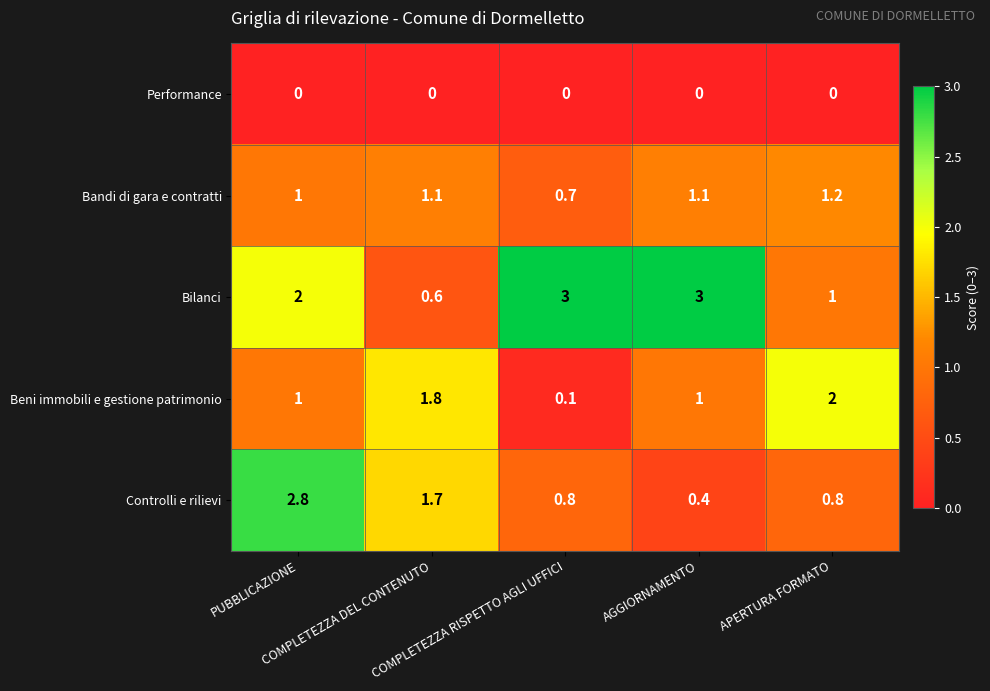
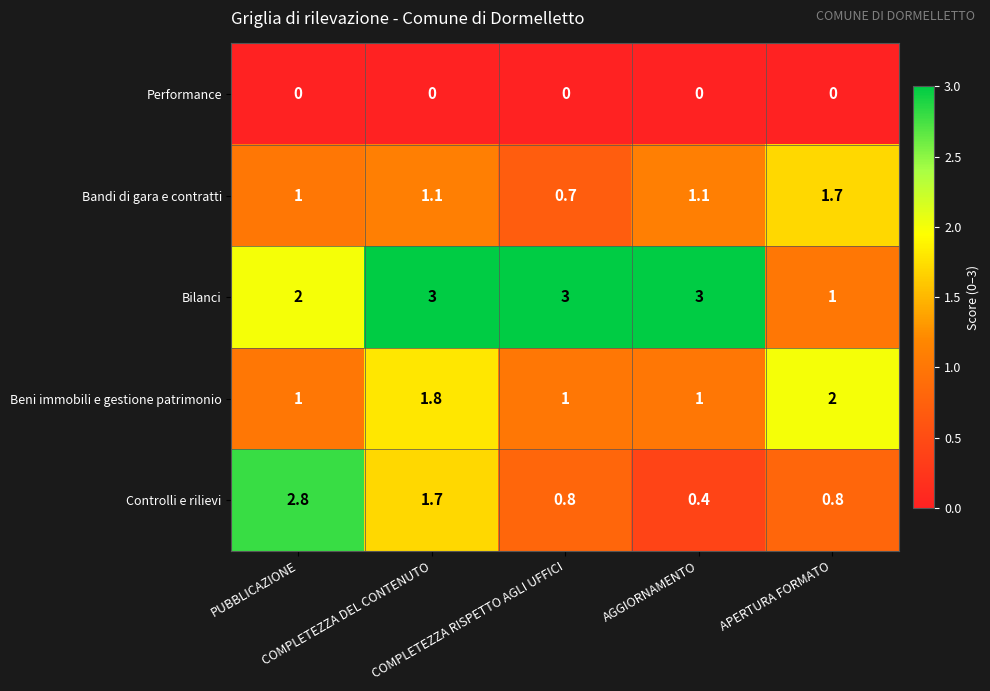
Bandi di gara e contratti, APERTURA FORMATO: 1.2 -> 1.7
Bilanci, COMPLETEZZA DEL CONTENUTO: 0.6 -> 3
Beni immobili e gestione patrimonio, COMPLETEZZA RISPETTO AGLI UFFICI: 0.1 -> 1
